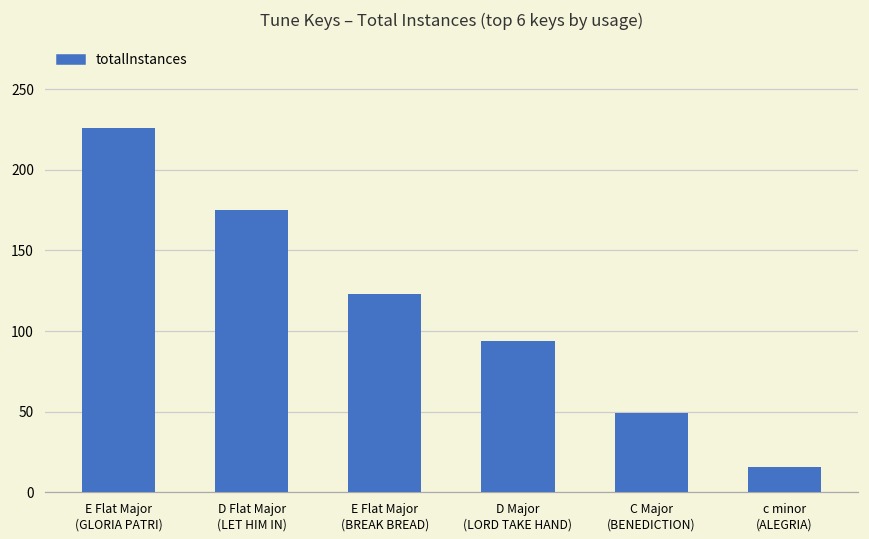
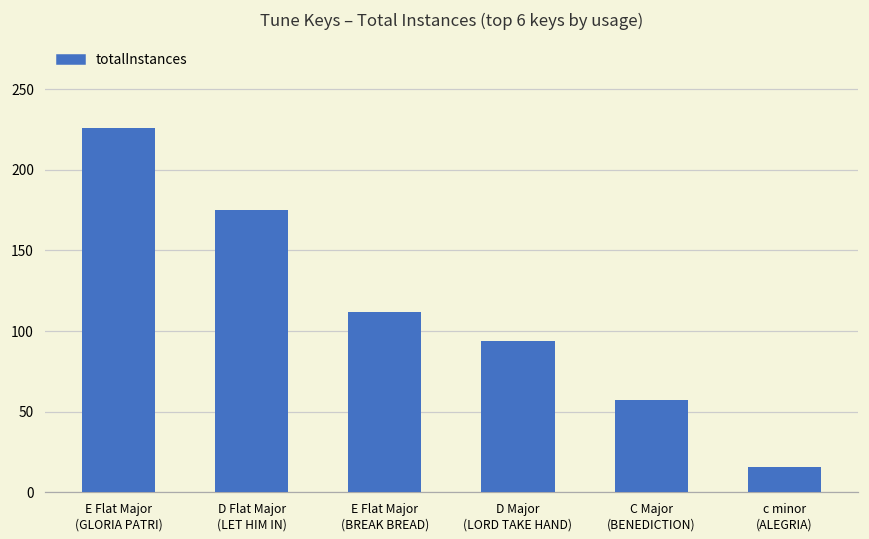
E Flat Major (BREAK BREAD): 123 -> 112
C Major (BENEDICTION): 49 -> 57
